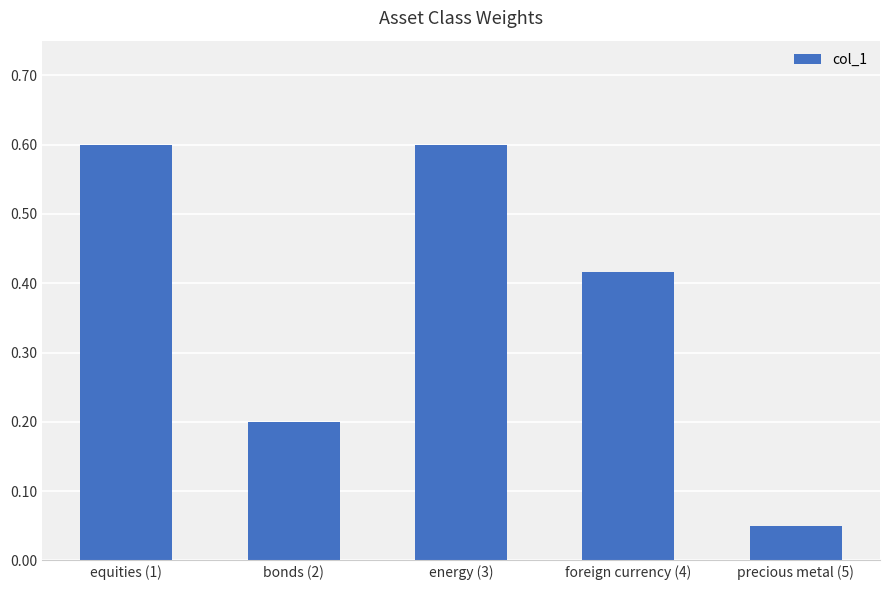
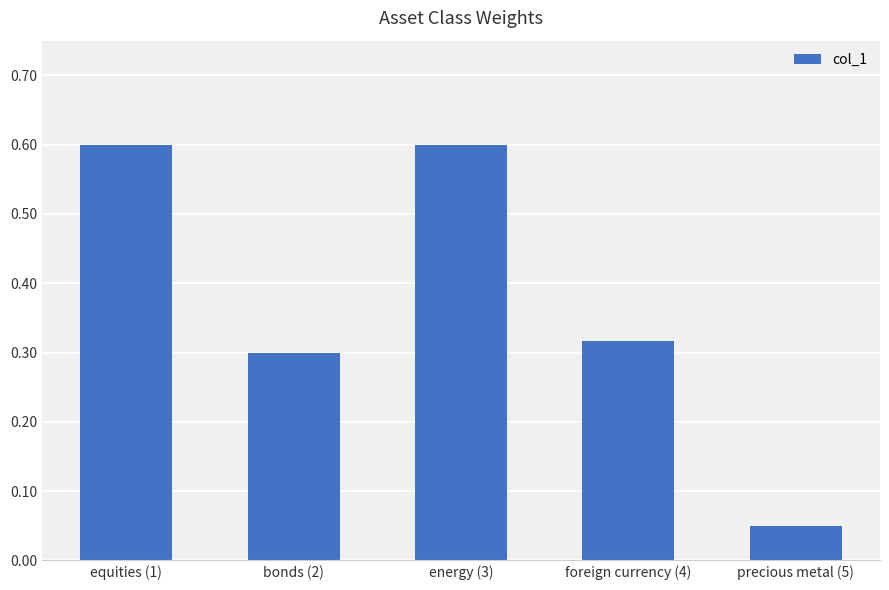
bonds (2): 0.2 -> 0.3
foreign currency (4): 0.42 -> 0.32
